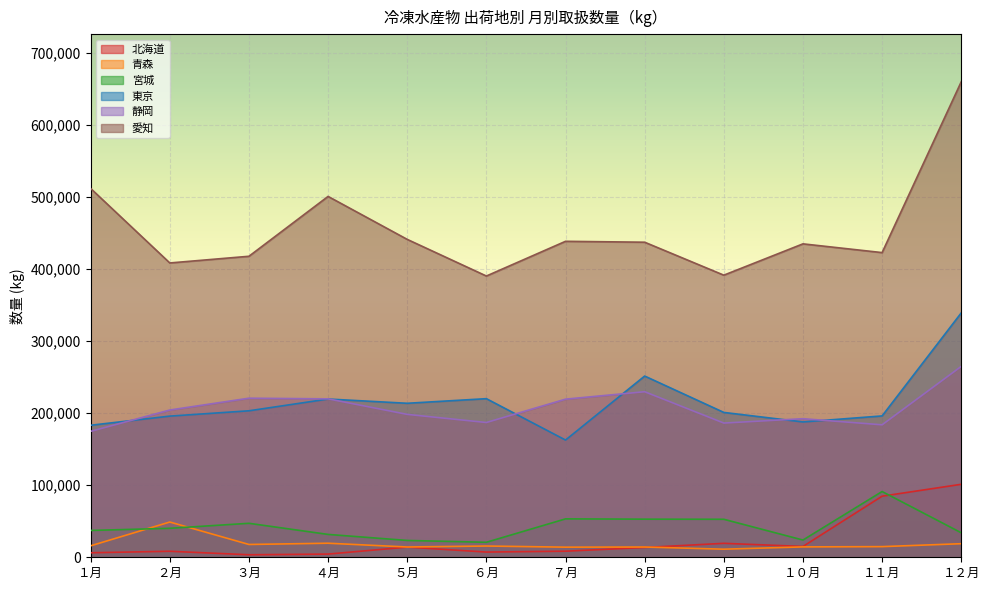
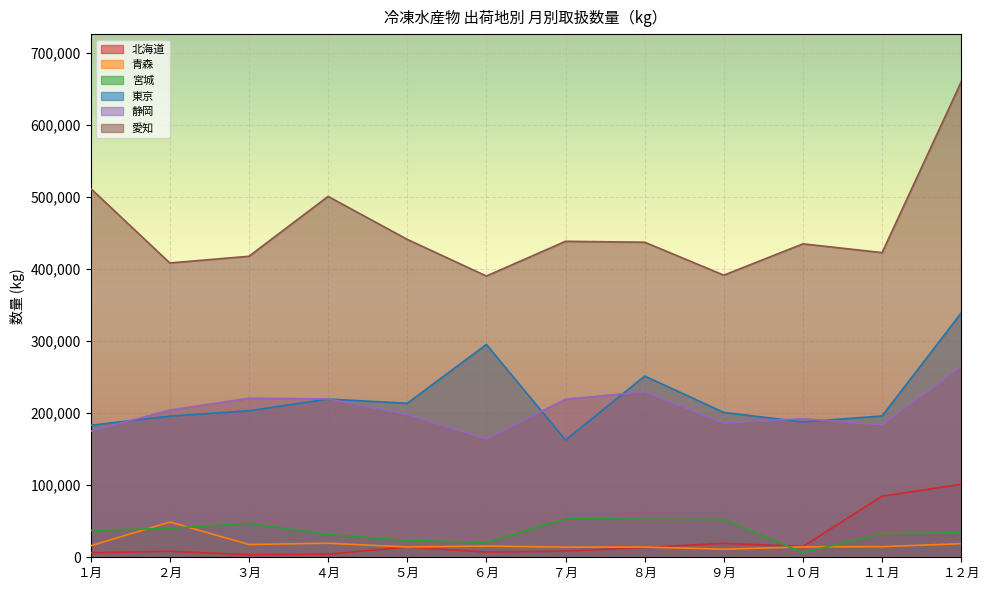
東京, ６月: 220,000 -> 300,000
静岡, ６月: 190,000 -> 160,000
宮城, １０月: 20,000 -> 10,000
宮城, １１月: 90,000 -> 30,000
